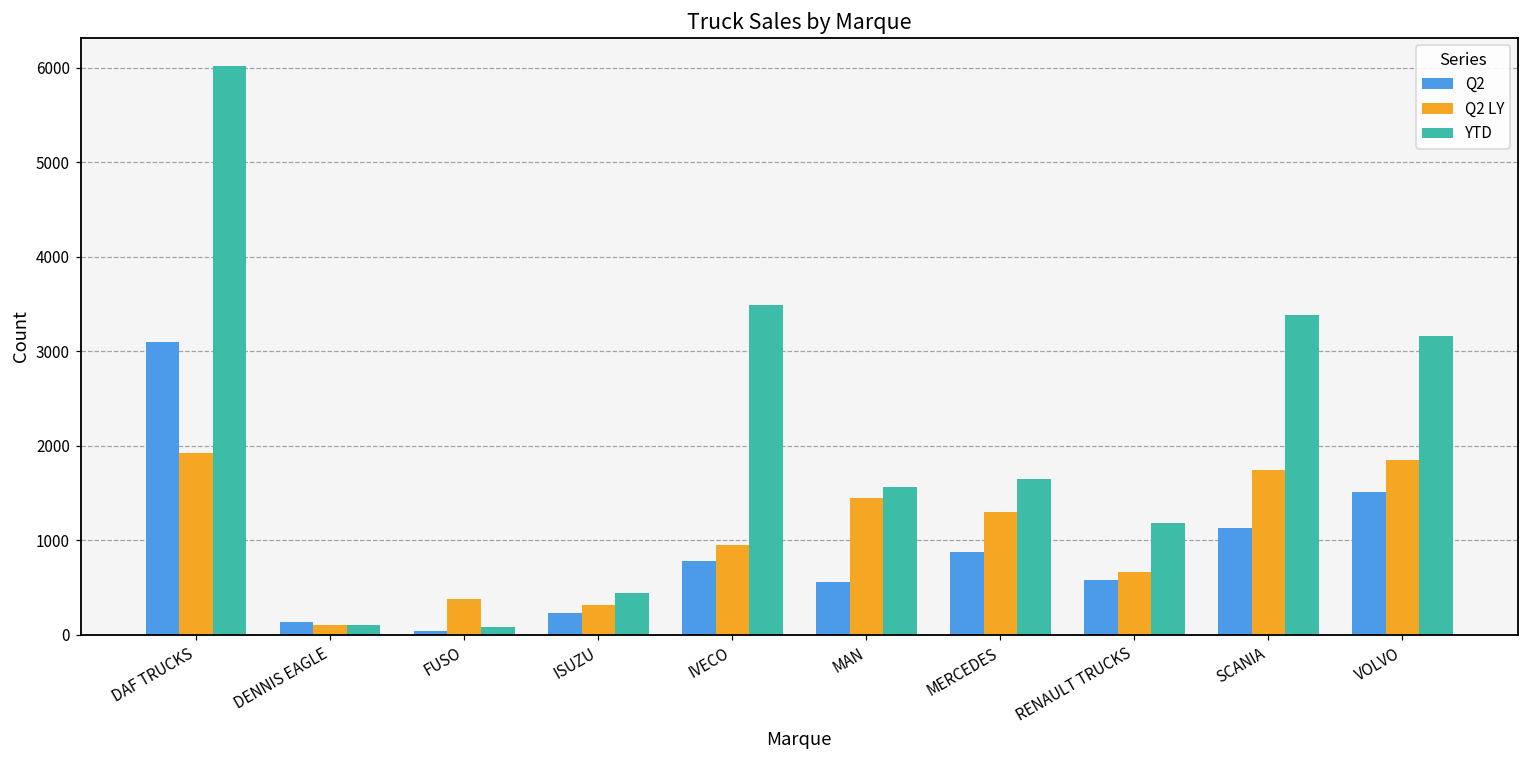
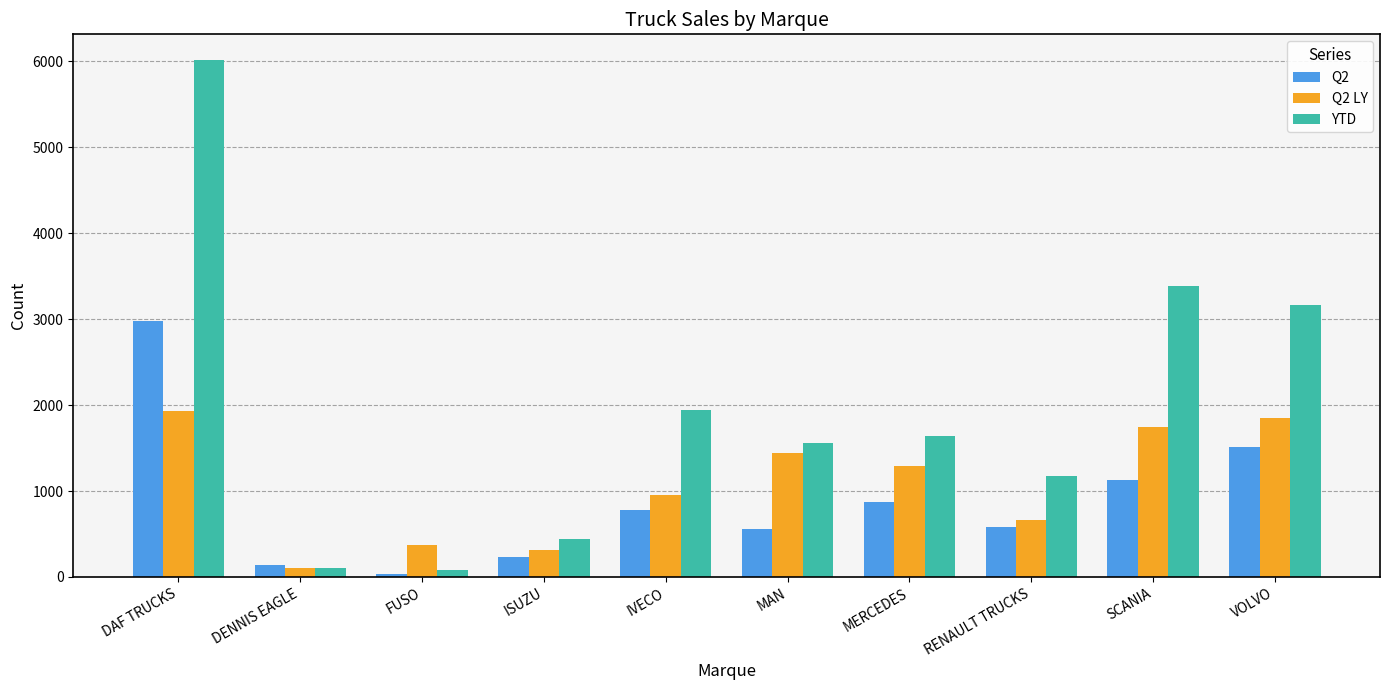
Q2, DAF TRUCKS: 3100 -> 3000
YTD, IVECO: 3500 -> 1900
